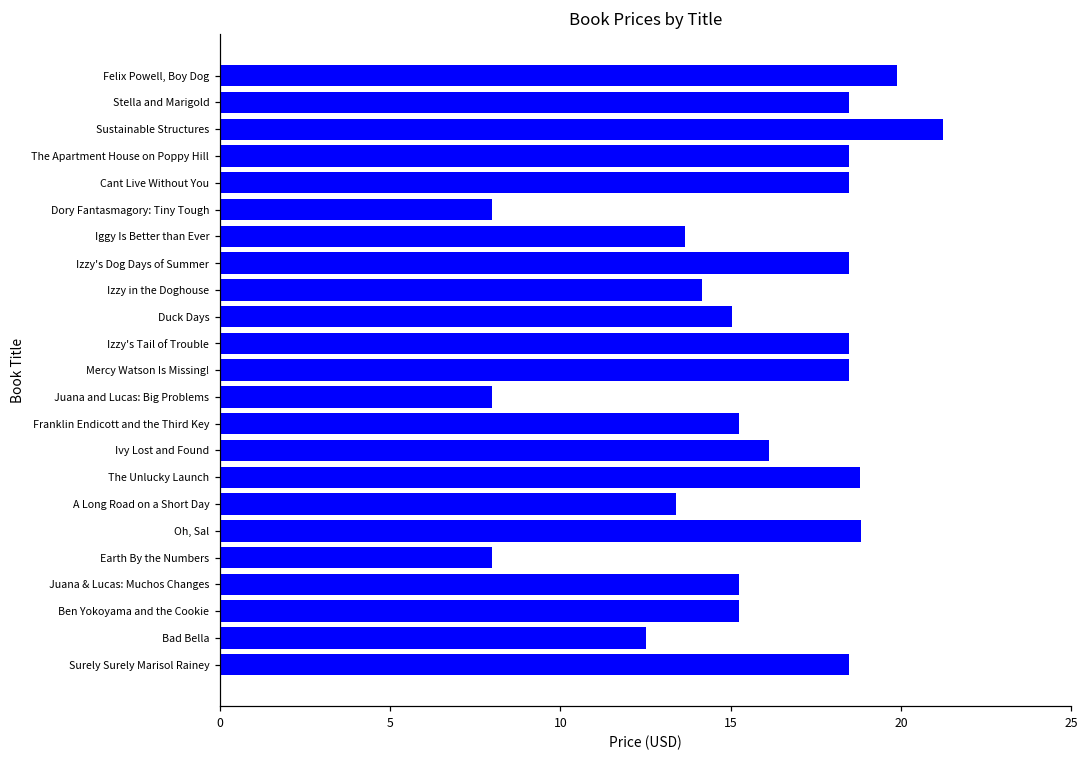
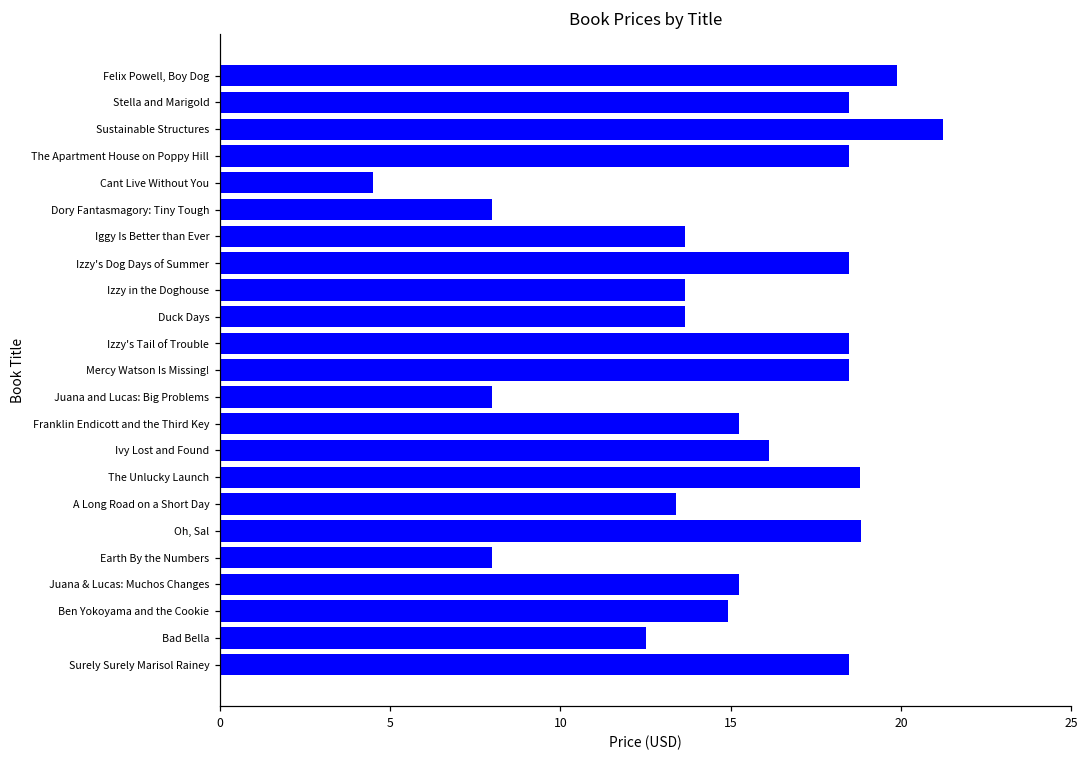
Cant Live Without You: 18.5 -> 4.5
Izzy in the Doghouse: 14.2 -> 13.7
Duck Days: 15.0 -> 13.7
Ben Yokoyama and the Cookie: 15.3 -> 14.9
